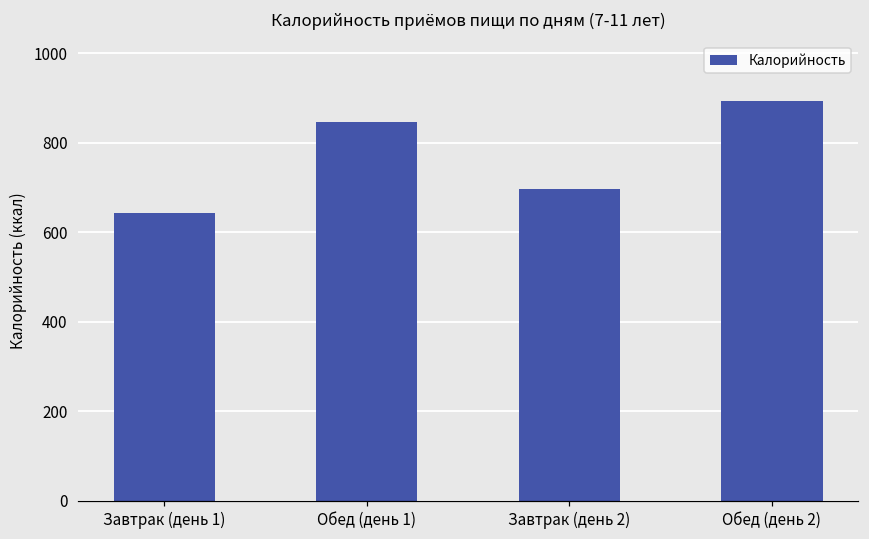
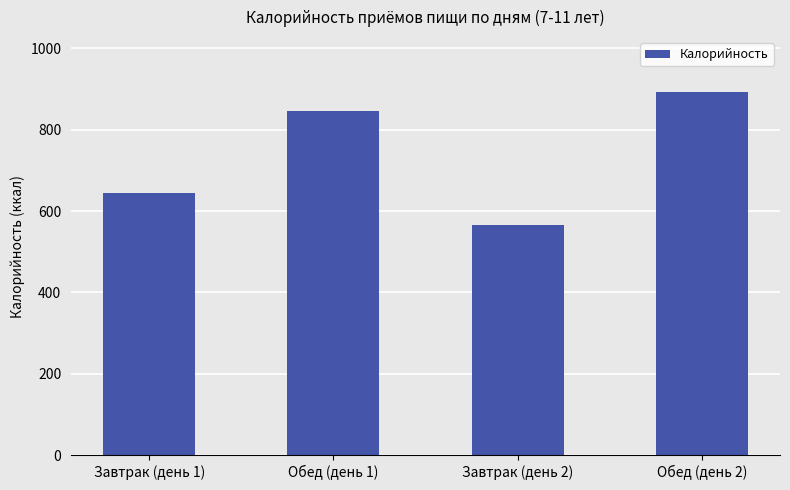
Завтрак (день 2): 700 -> 570
